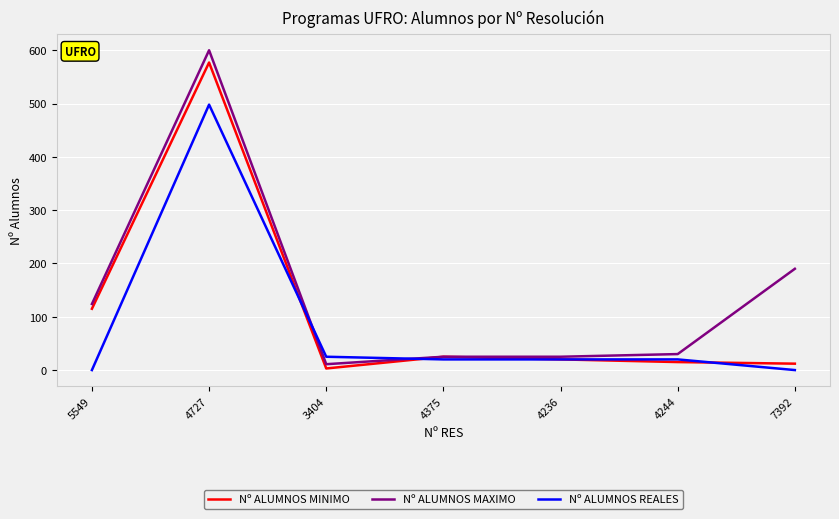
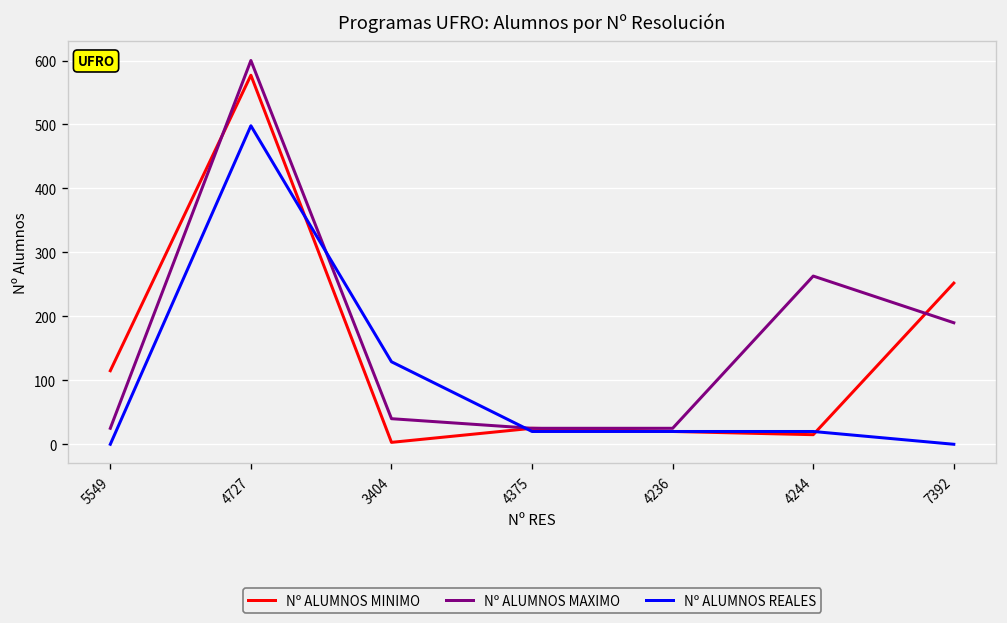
Nº ALUMNOS MAXIMO, 5549: 120 -> 30
Nº ALUMNOS MAXIMO, 3404: 10 -> 40
Nº ALUMNOS REALES, 3404: 30 -> 130
Nº ALUMNOS MAXIMO, 4244: 30 -> 260
Nº ALUMNOS MINIMO, 7392: 10 -> 250
